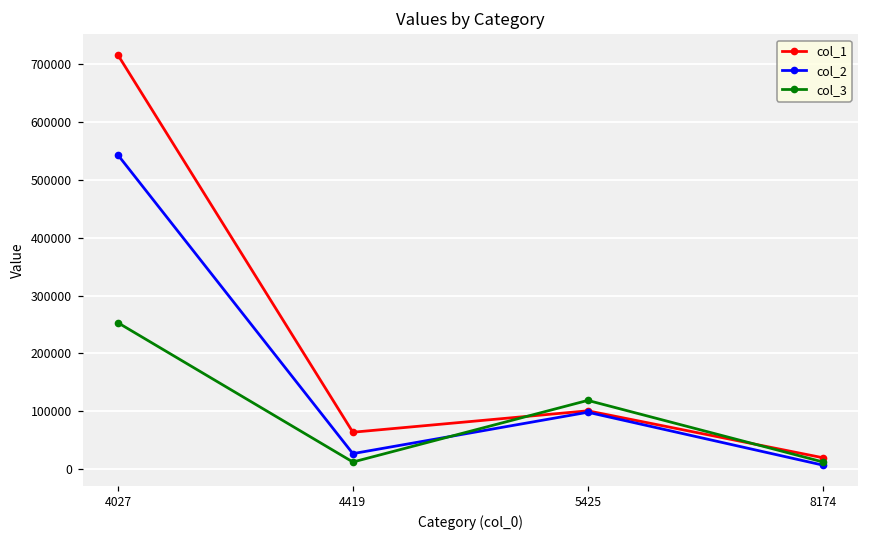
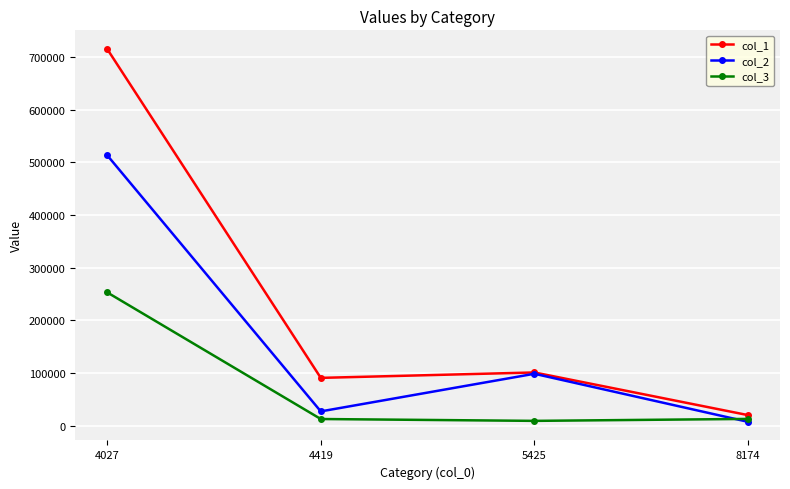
col_2, 4027: 540000 -> 510000
col_1, 4419: 60000 -> 90000
col_3, 5425: 120000 -> 10000
